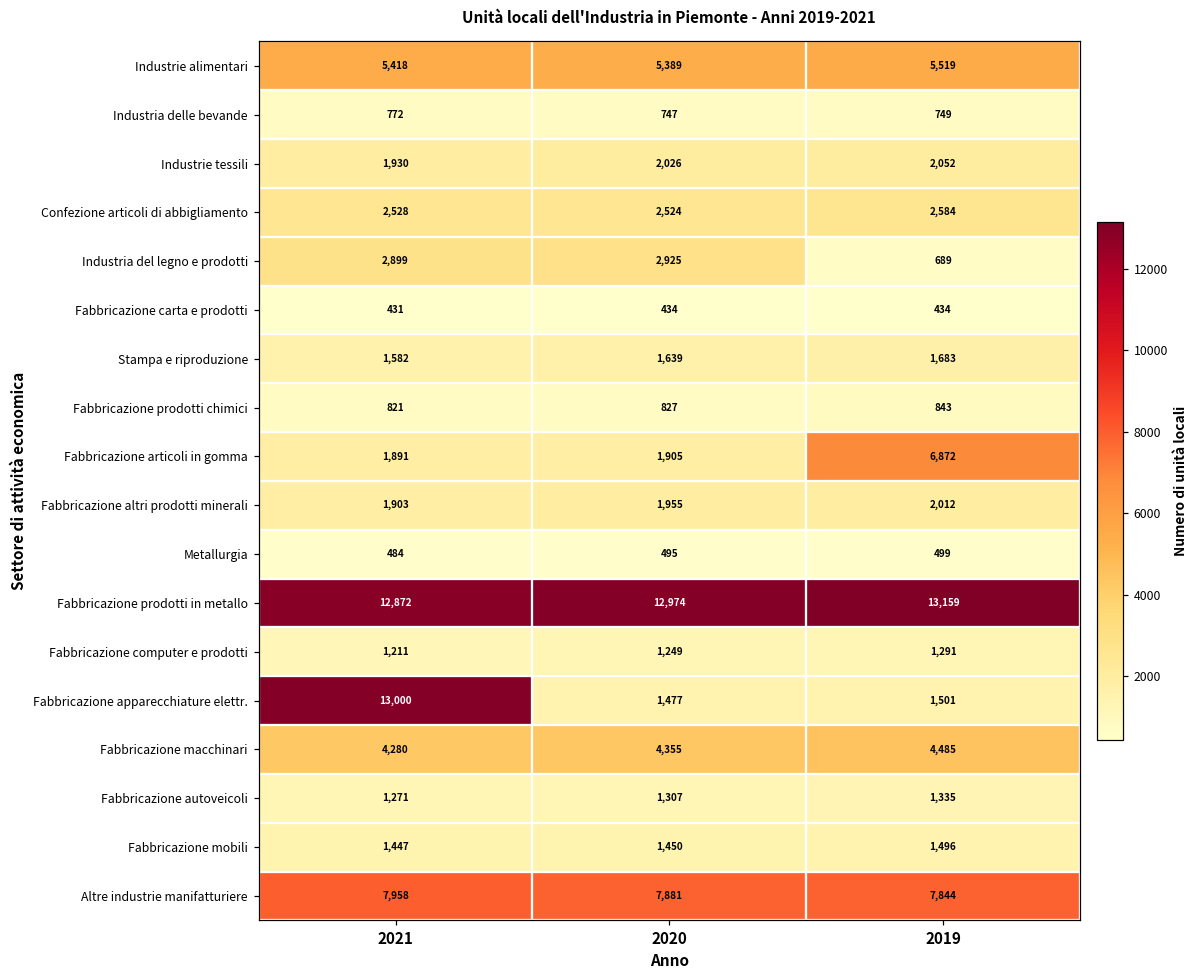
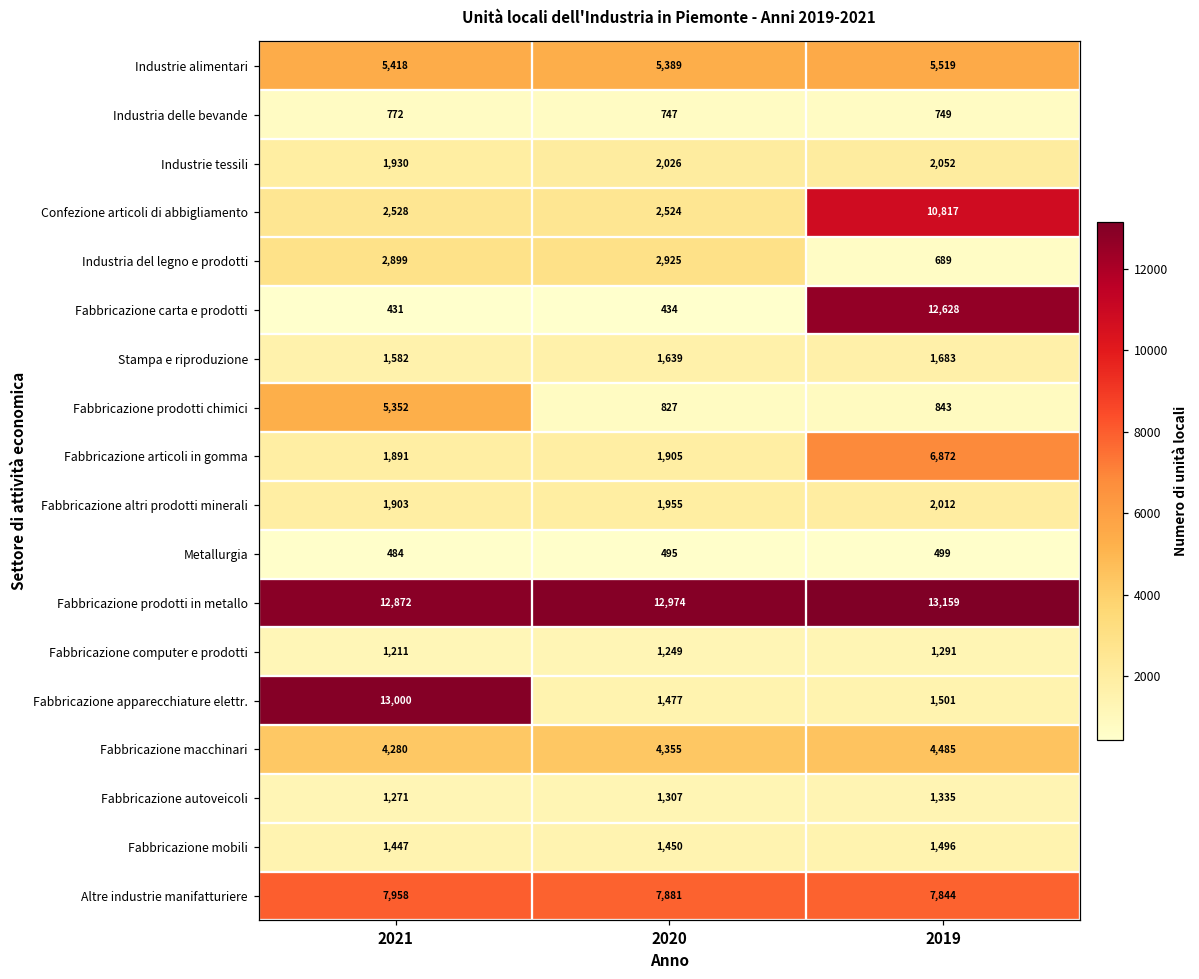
Confezione articoli di abbigliamento, 2019: 2,584 -> 10,817
Fabbricazione carta e prodotti, 2019: 434 -> 12,628
Fabbricazione prodotti chimici, 2021: 821 -> 5,352
